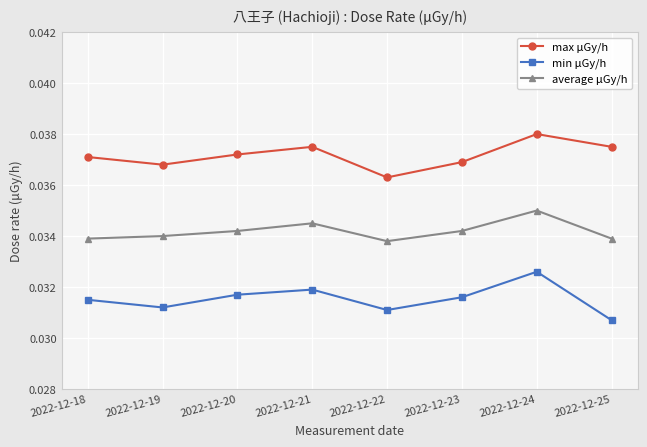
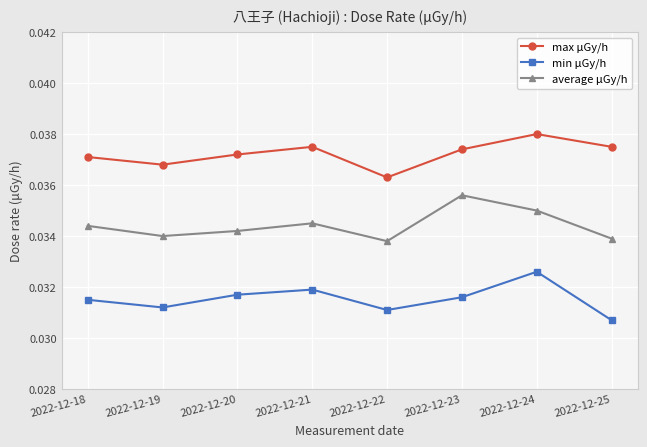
average μGy/h, 2022-12-18: 0.0339 -> 0.0344
max μGy/h, 2022-12-23: 0.0369 -> 0.0374
average μGy/h, 2022-12-23: 0.0342 -> 0.0356
